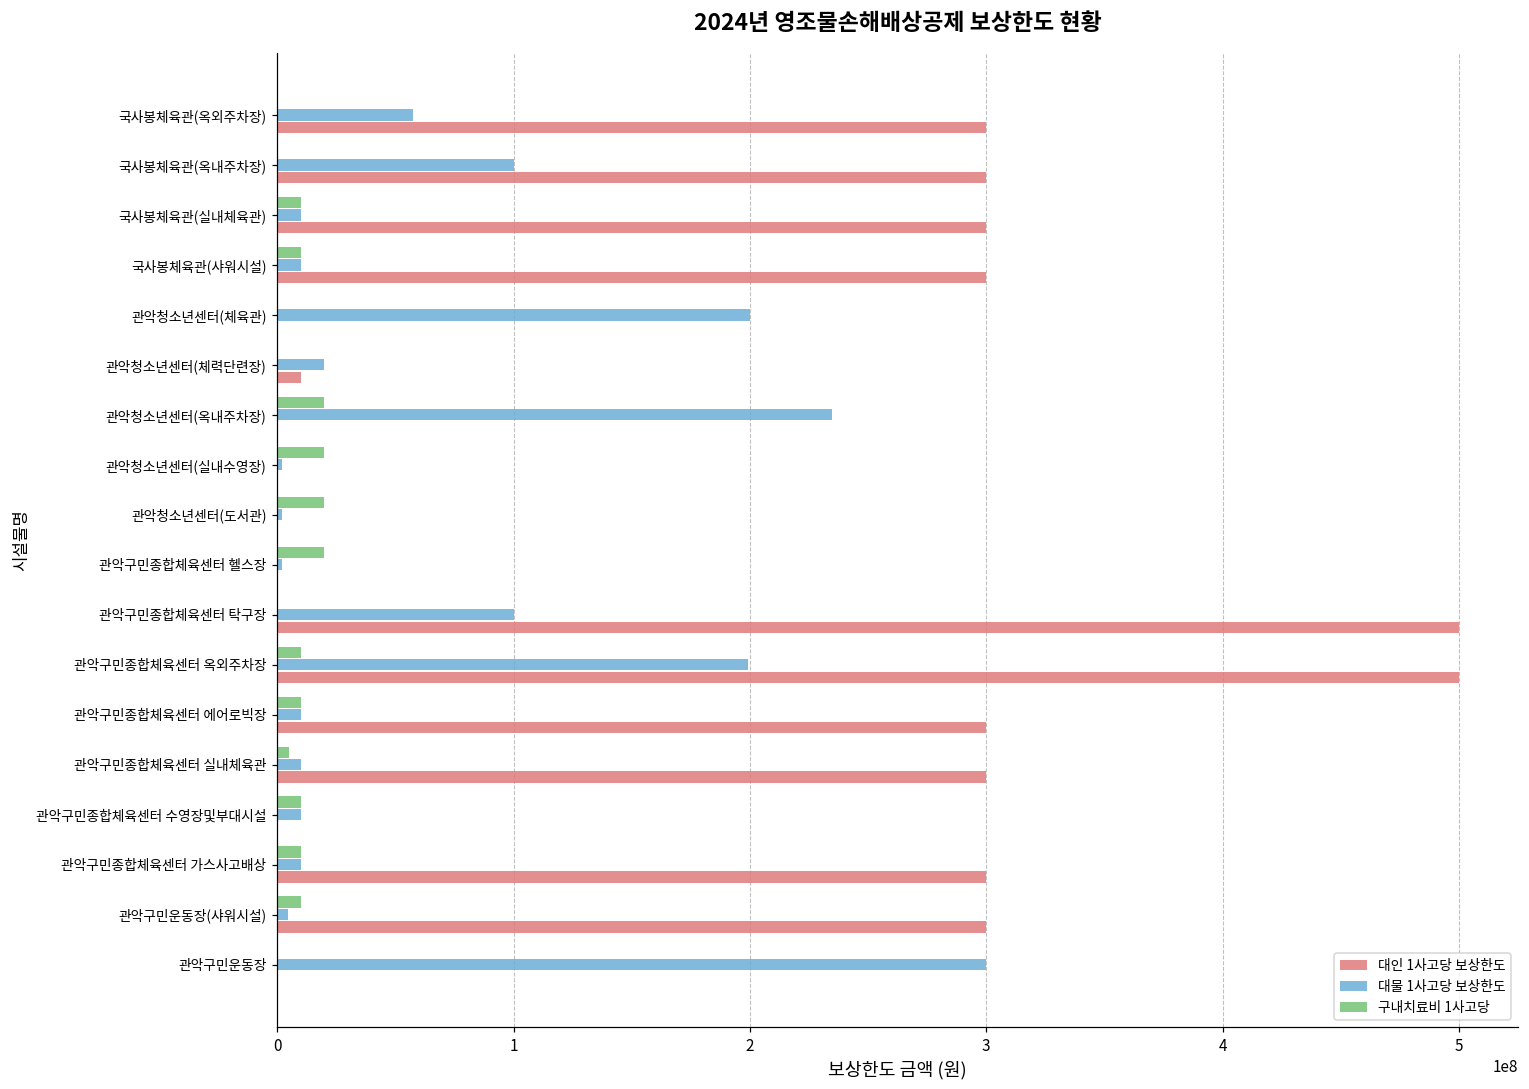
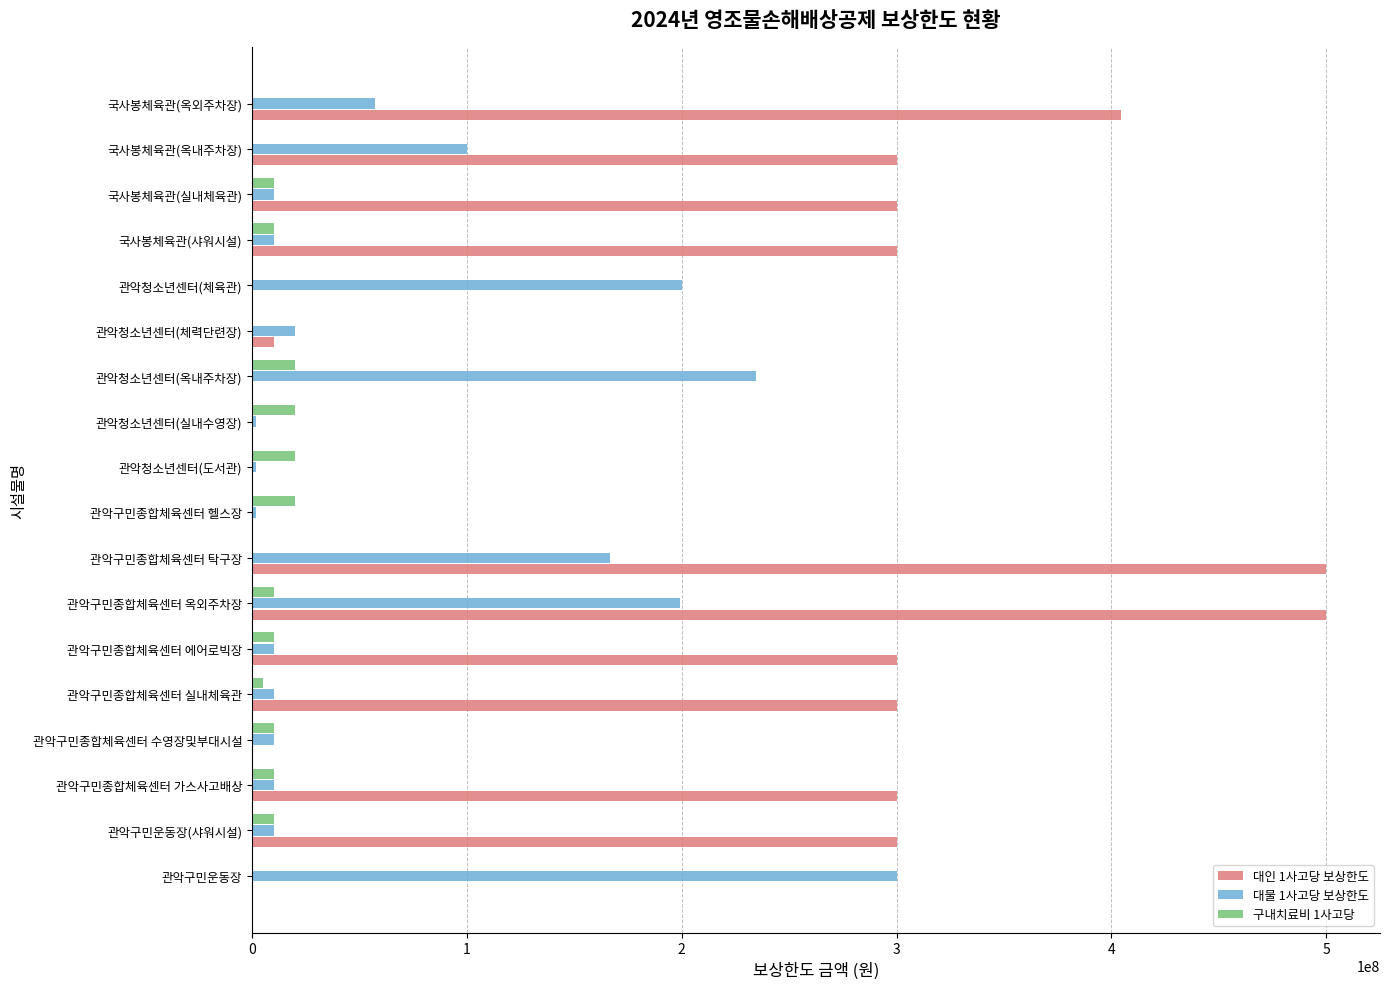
대인 1사고당 보상한도, 국사봉체육관(옥외주차장): 300000000 -> 405000000
대물 1사고당 보상한도, 관악구민종합체육센터 탁구장: 100000000 -> 167000000
대물 1사고당 보상한도, 관악구민운동장(샤워시설): 4000000 -> 10000000
